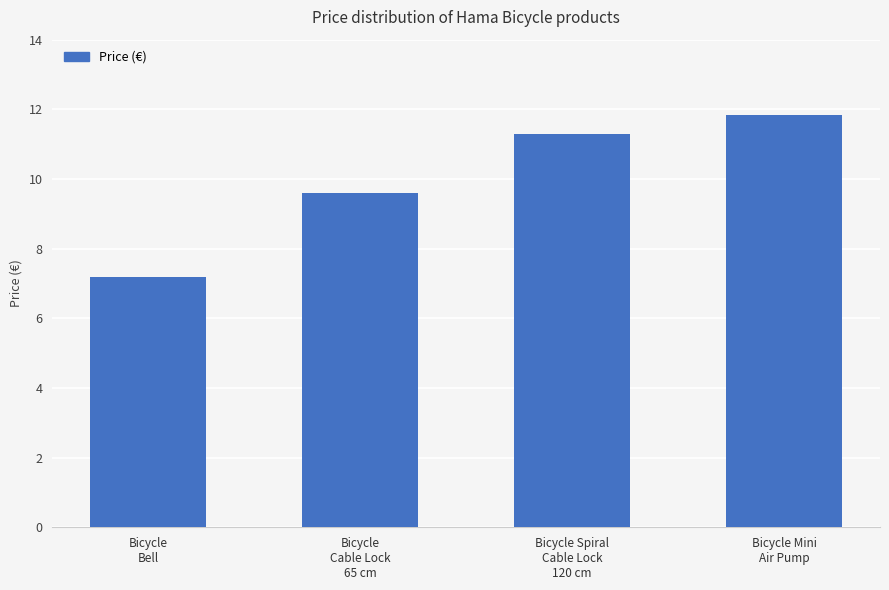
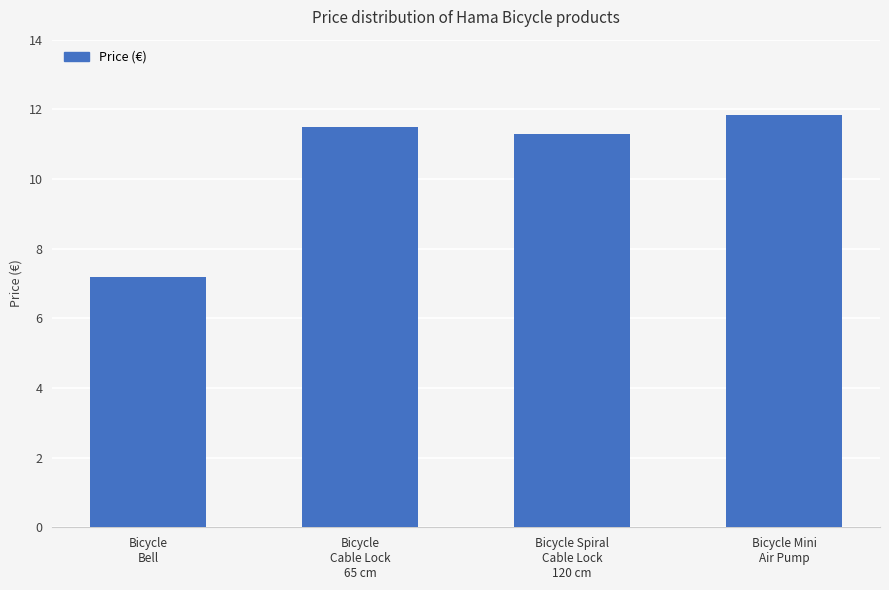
Bicycle Cable Lock 65 cm: 9.6 -> 11.5
